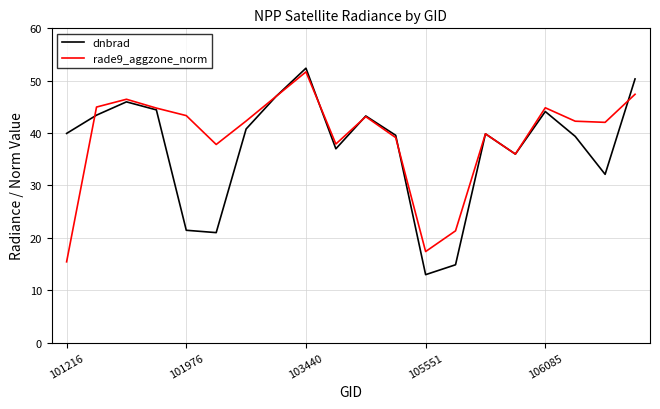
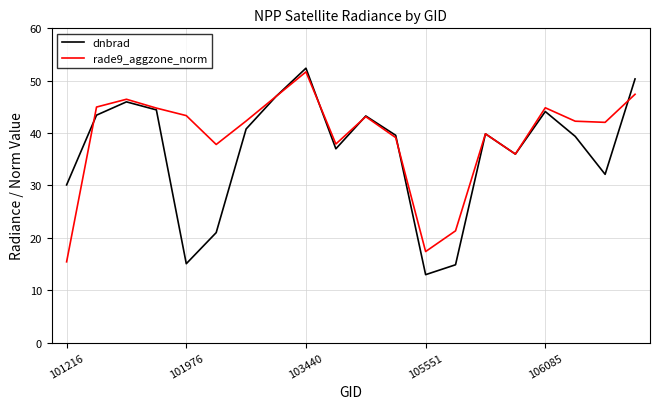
dnbrad, 101216: 40 -> 30
dnbrad, 101976: 21 -> 15
